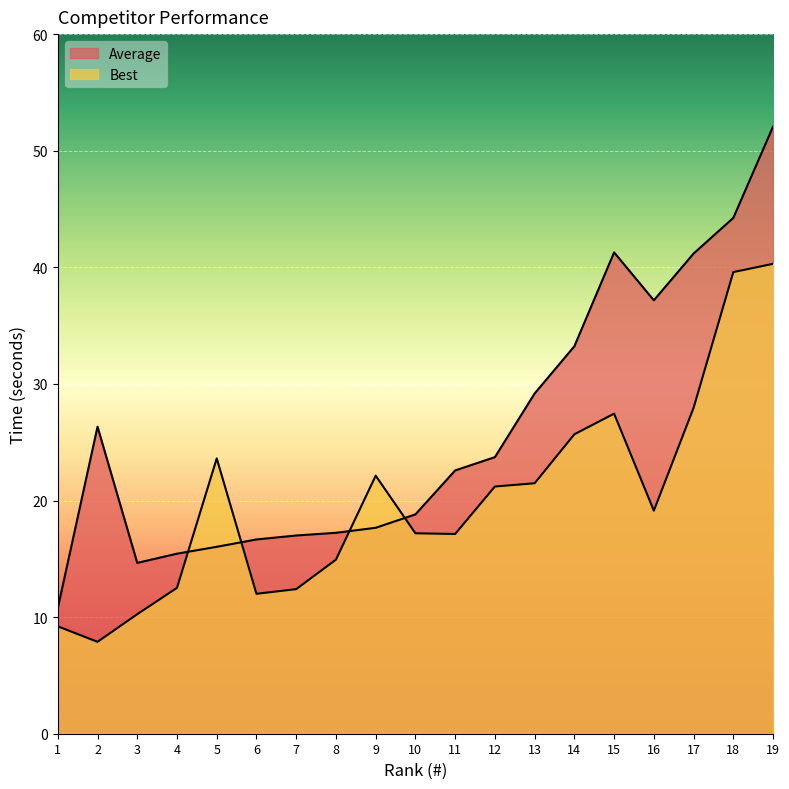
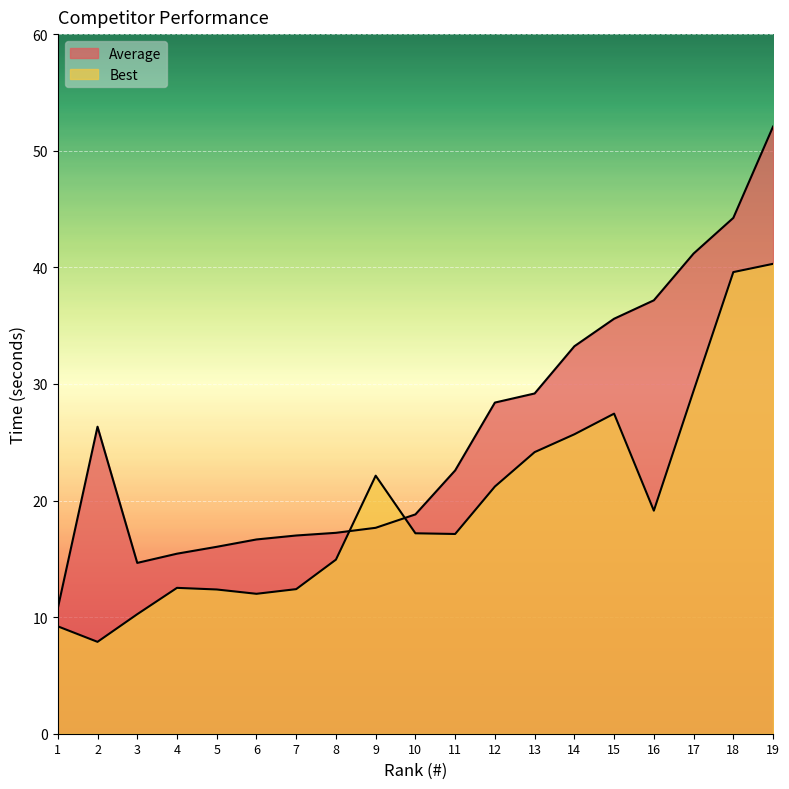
Best, 5: 23.6 -> 12.4
Average, 12: 23.7 -> 28.4
Best, 13: 21.5 -> 24.2
Average, 15: 41.3 -> 35.6
Best, 17: 28.0 -> 29.4
